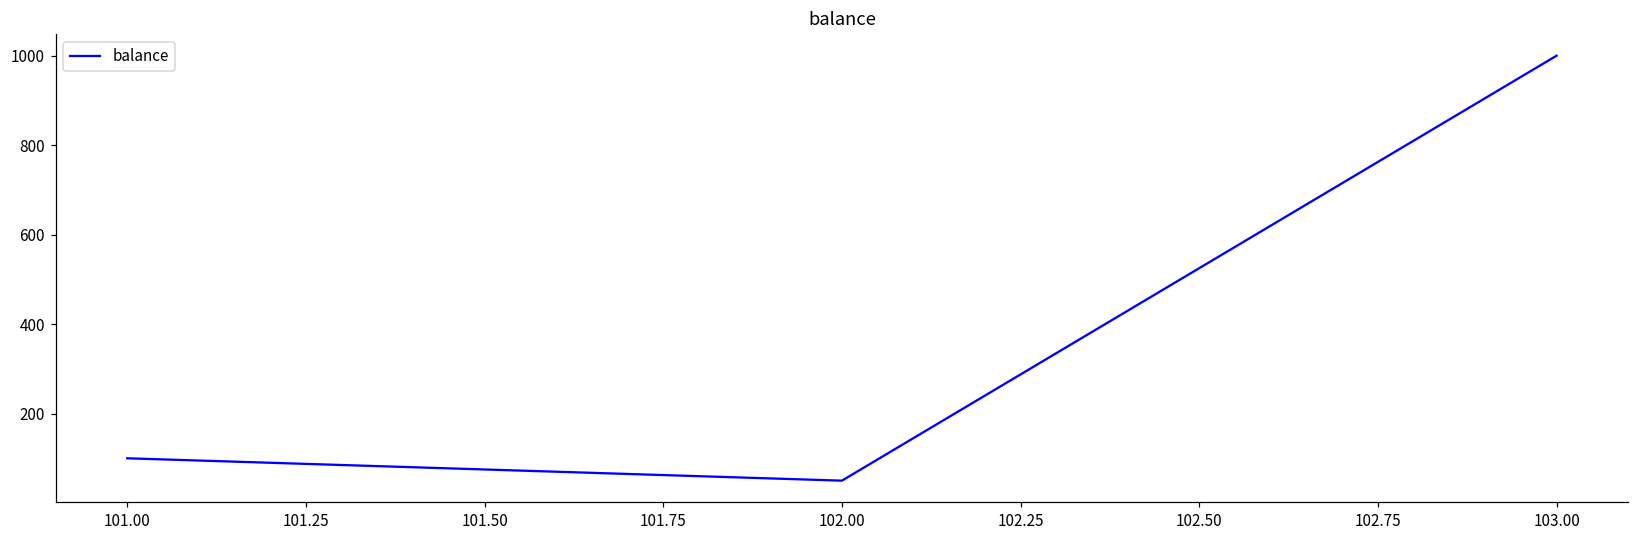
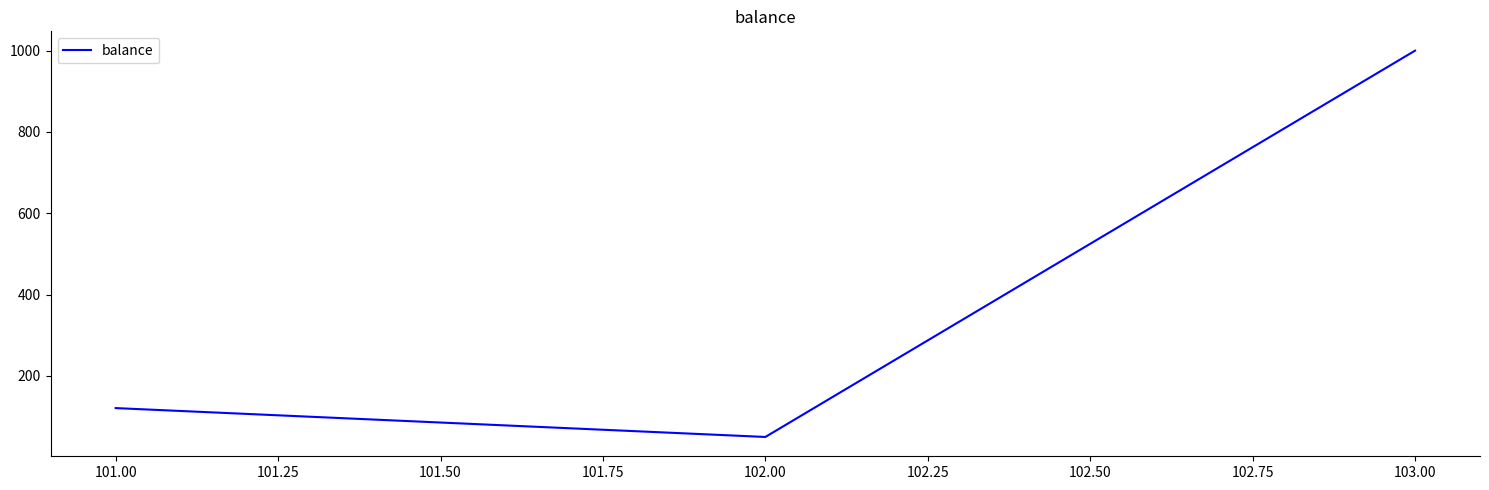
101.00: 100 -> 120
